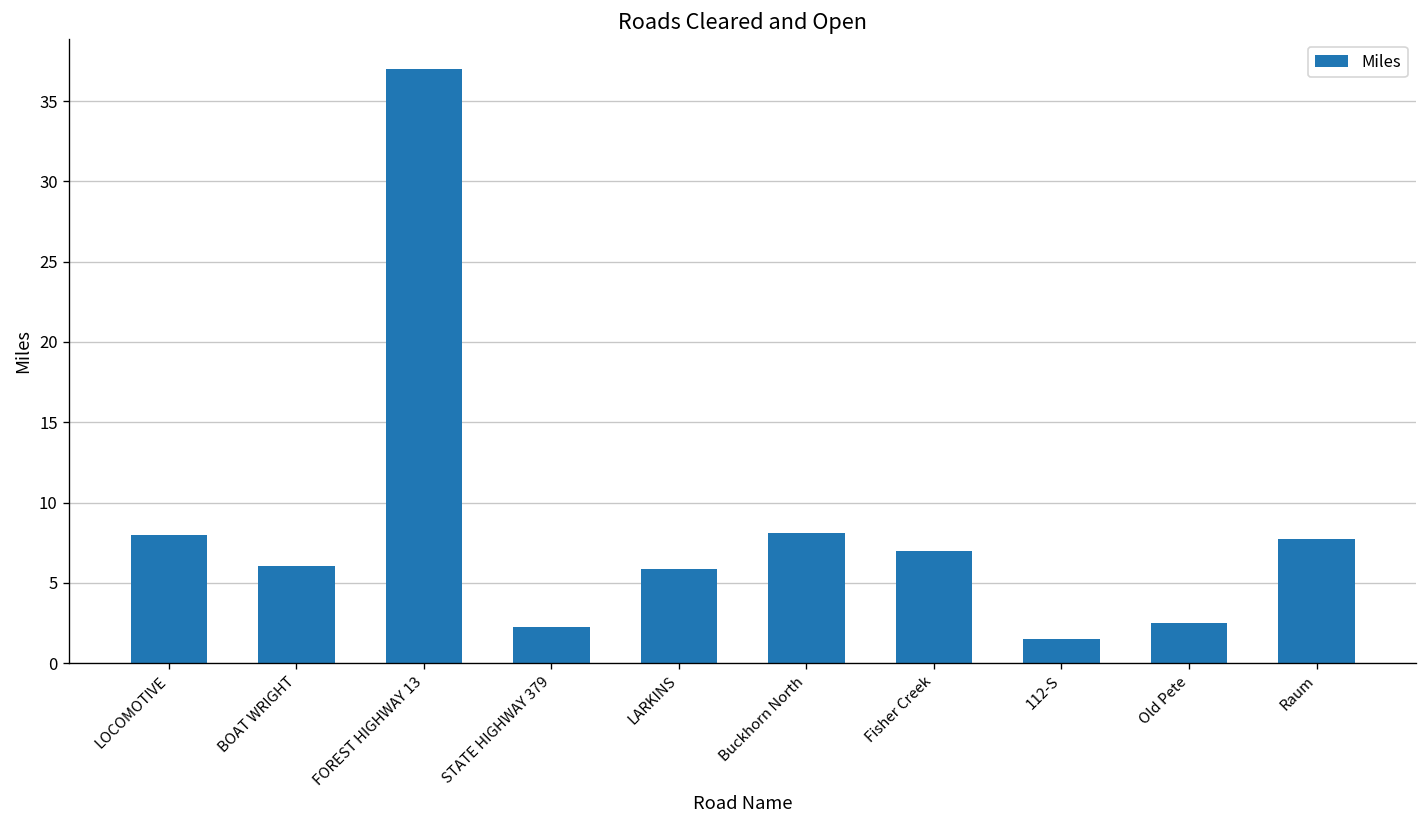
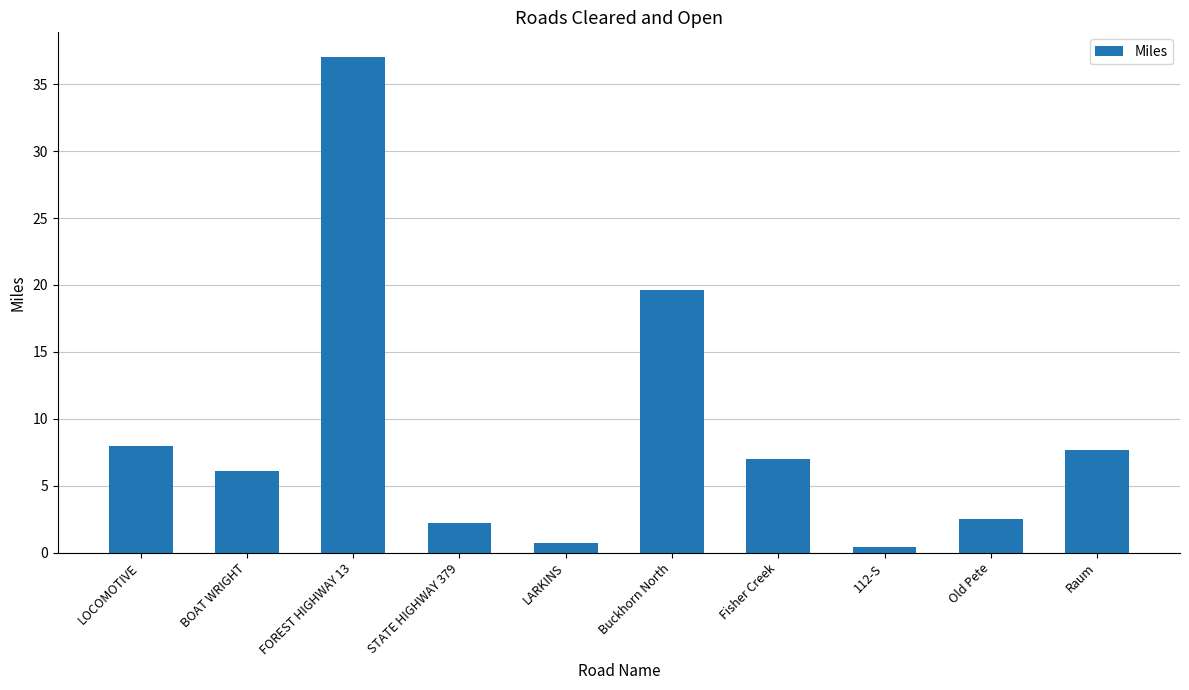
LARKINS: 5.9 -> 0.7
Buckhorn North: 8.1 -> 19.6
112-S: 1.5 -> 0.4
